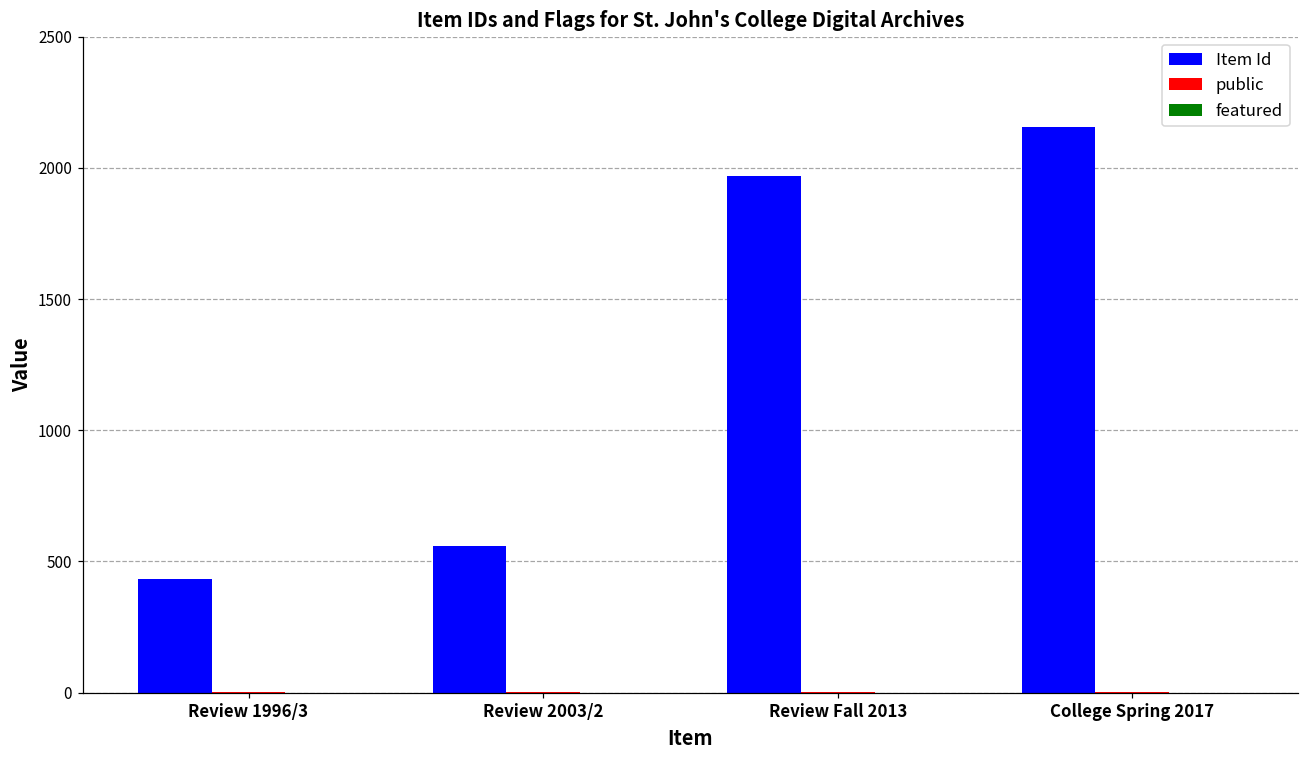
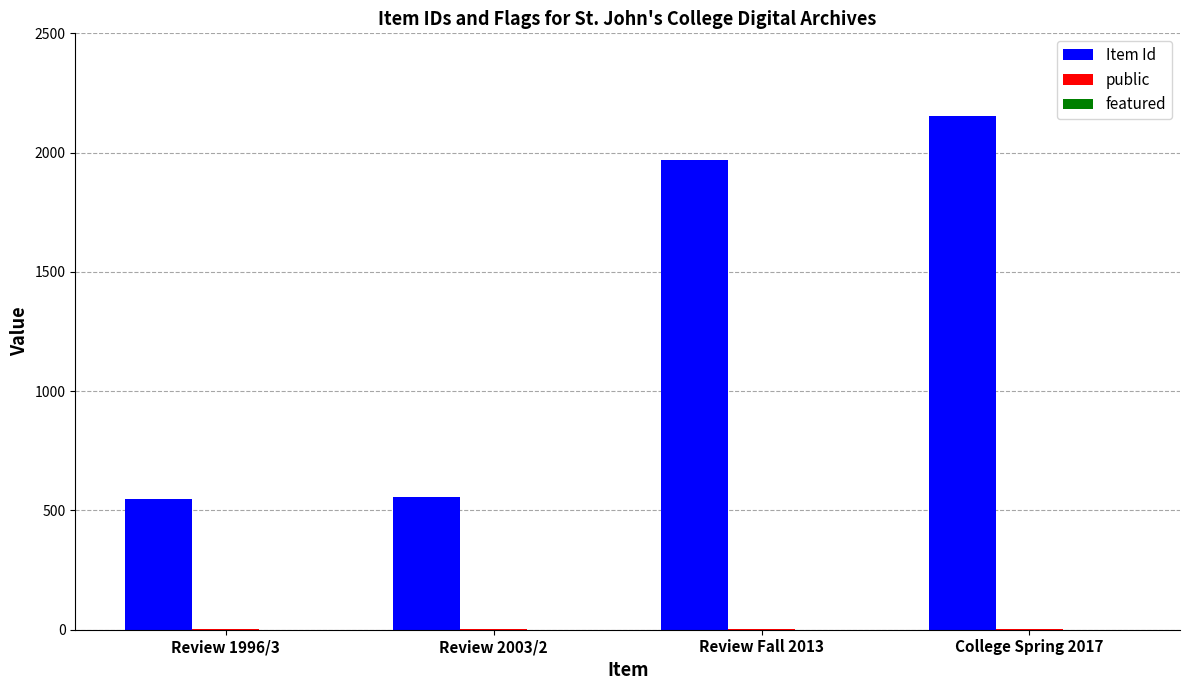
Item Id, Review 1996/3: 430 -> 550
